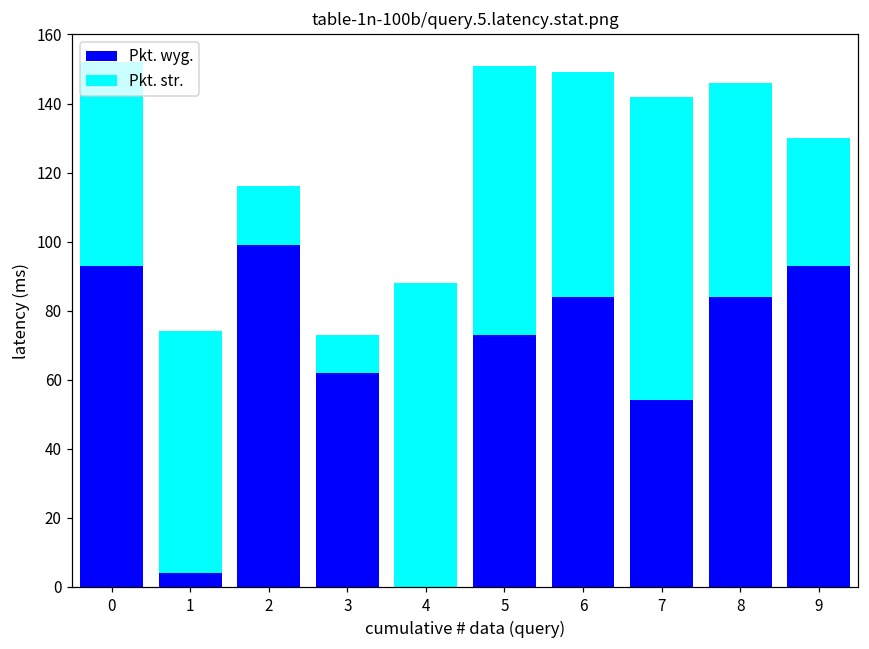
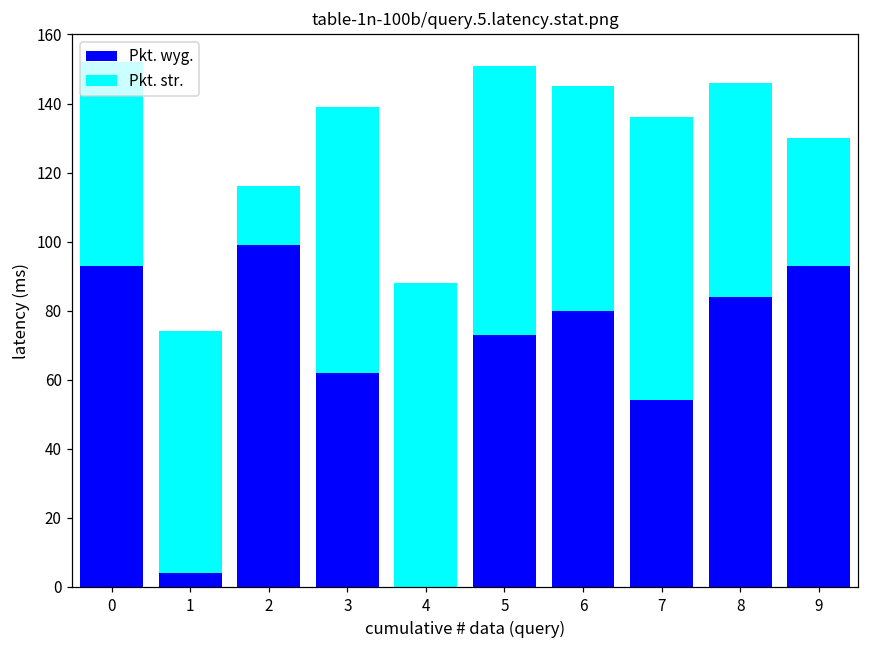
Pkt. str., 3: 11 -> 77
Pkt. wyg., 6: 84 -> 80
Pkt. str., 7: 88 -> 82
